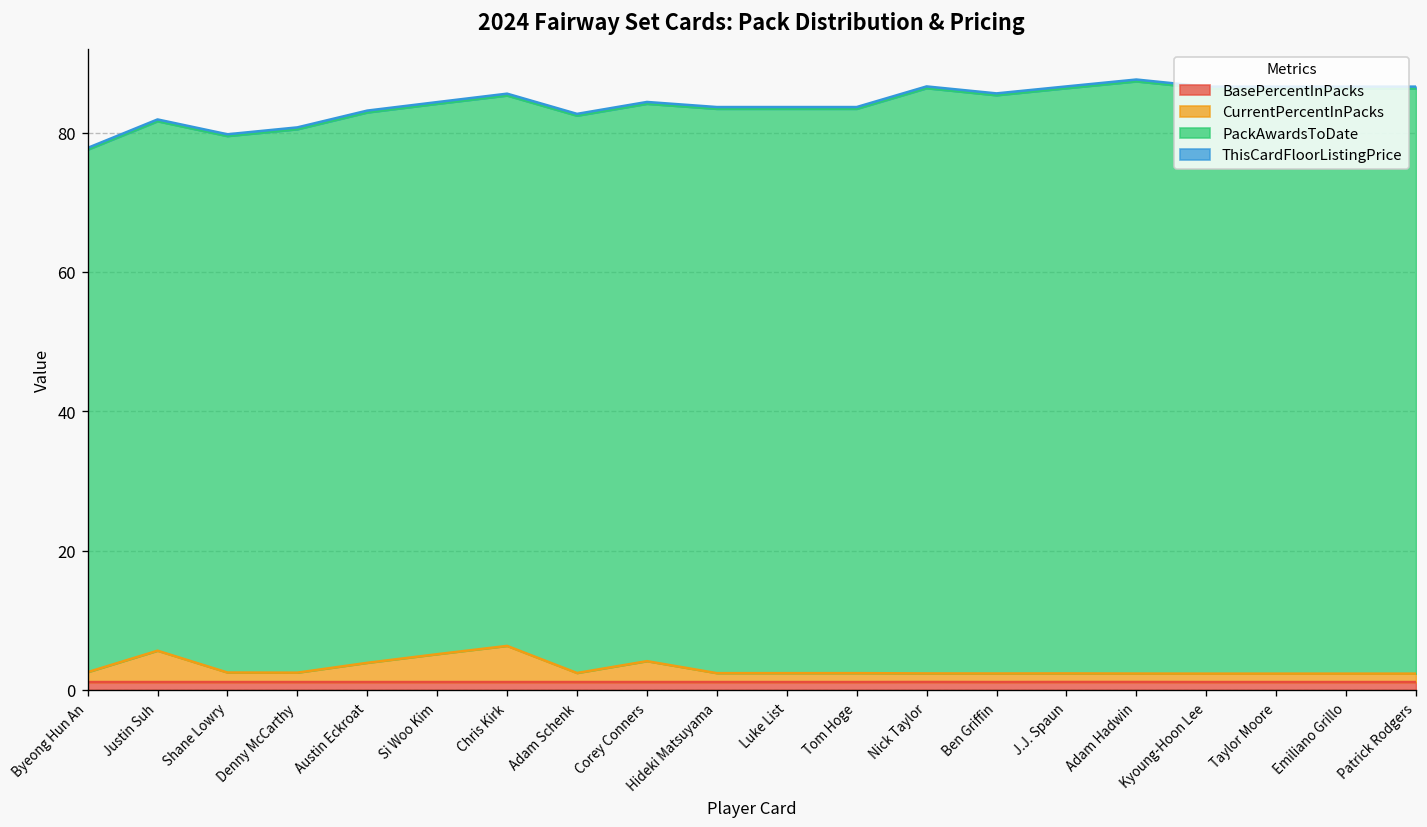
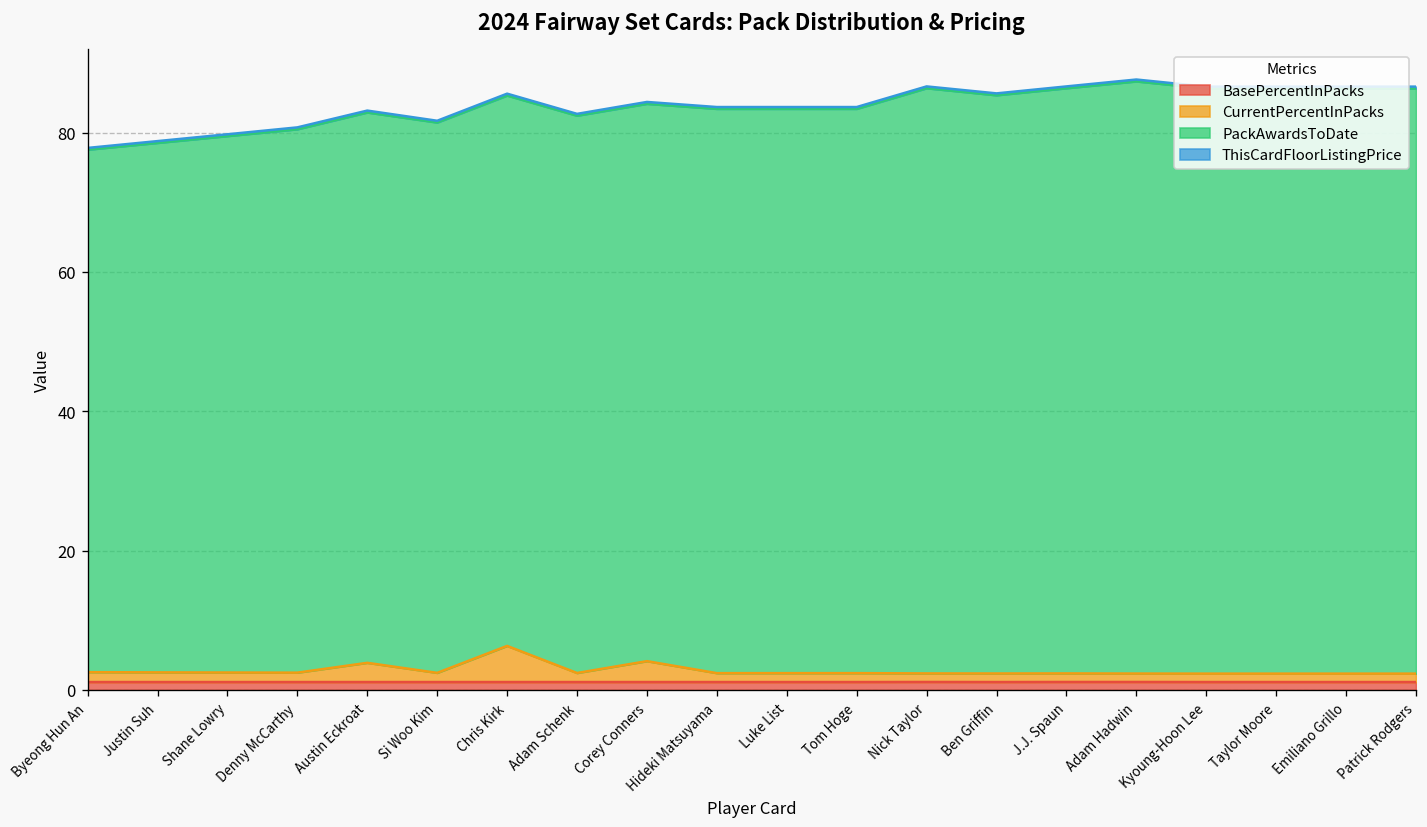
CurrentPercentInPacks, Justin Suh: 5 -> 1
CurrentPercentInPacks, Si Woo Kim: 4 -> 1
